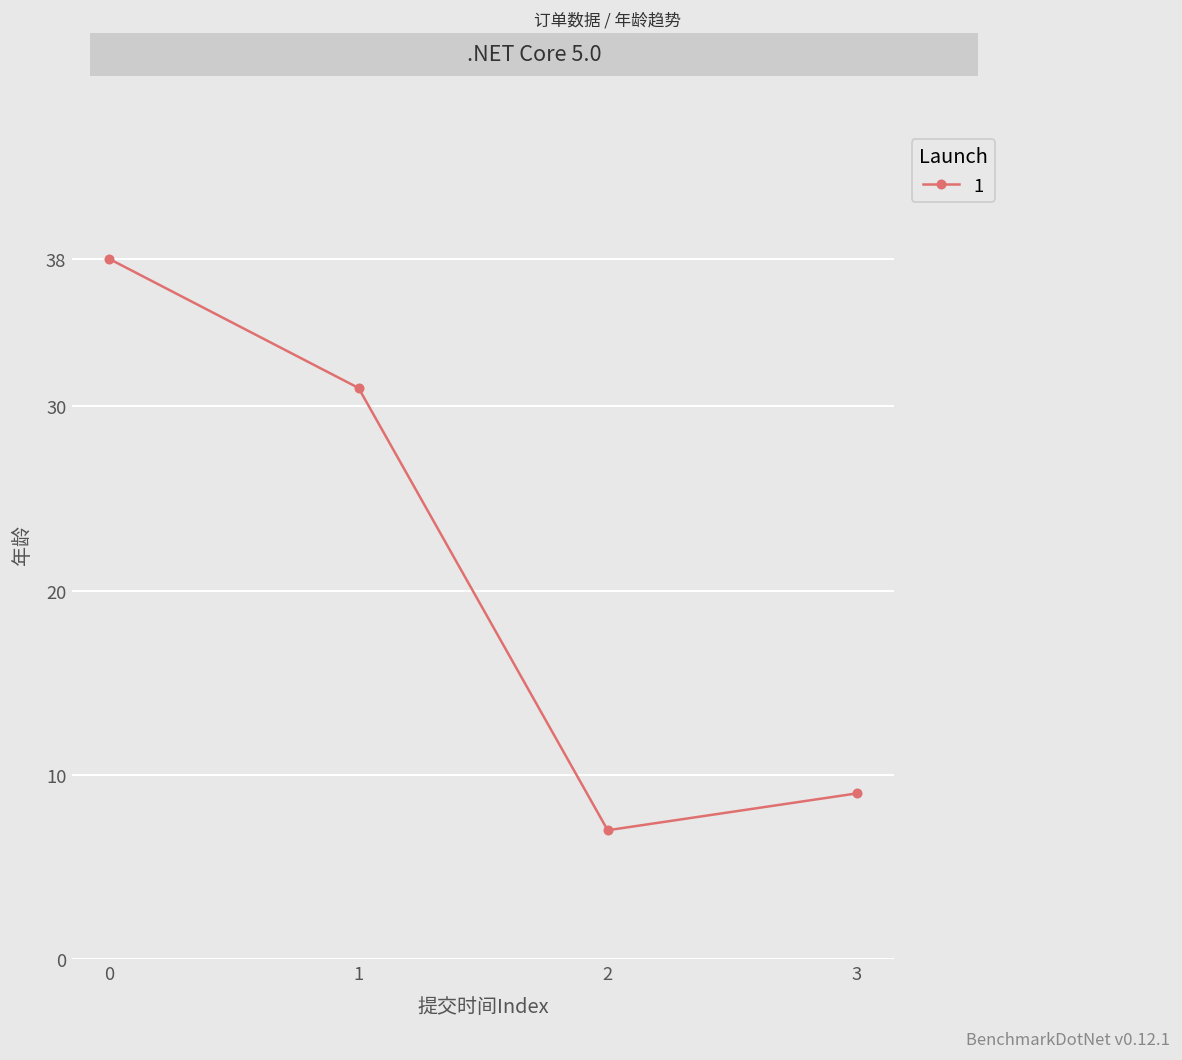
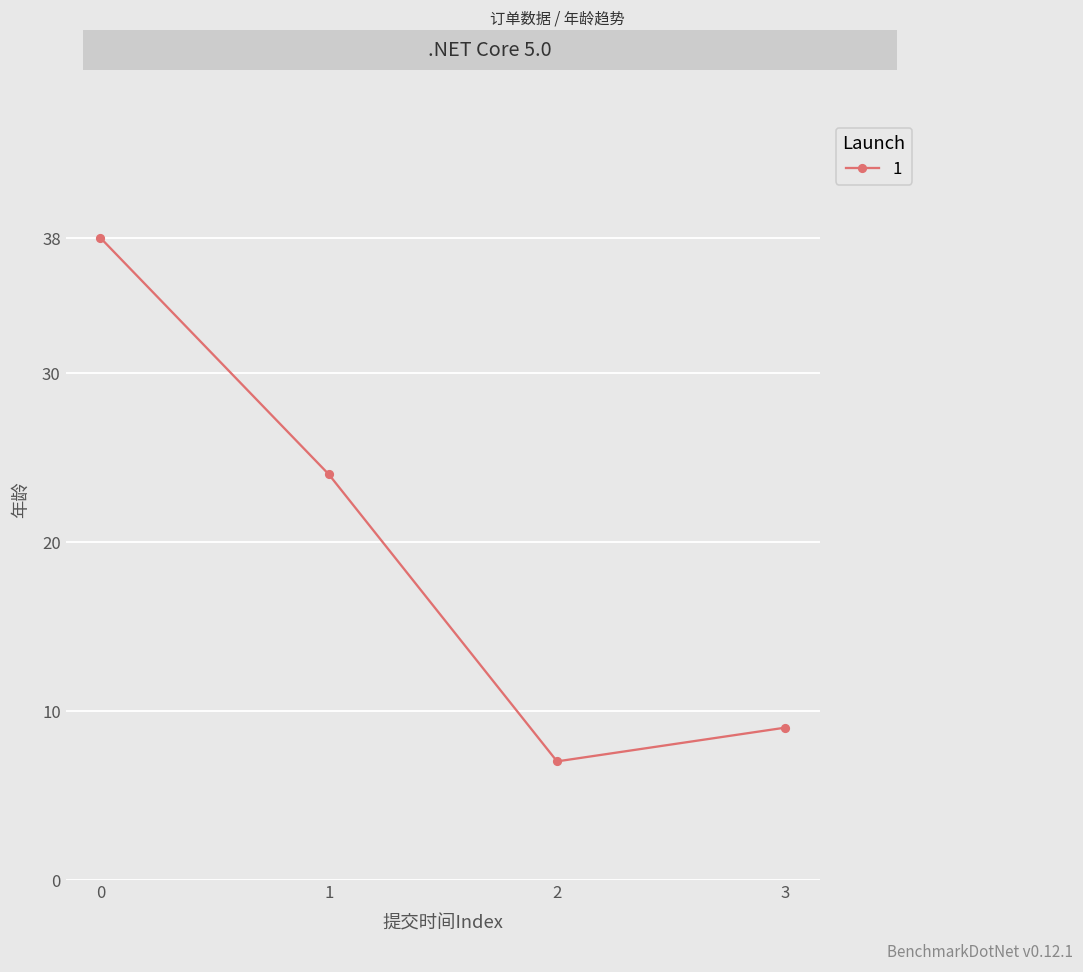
1: 31 -> 24
